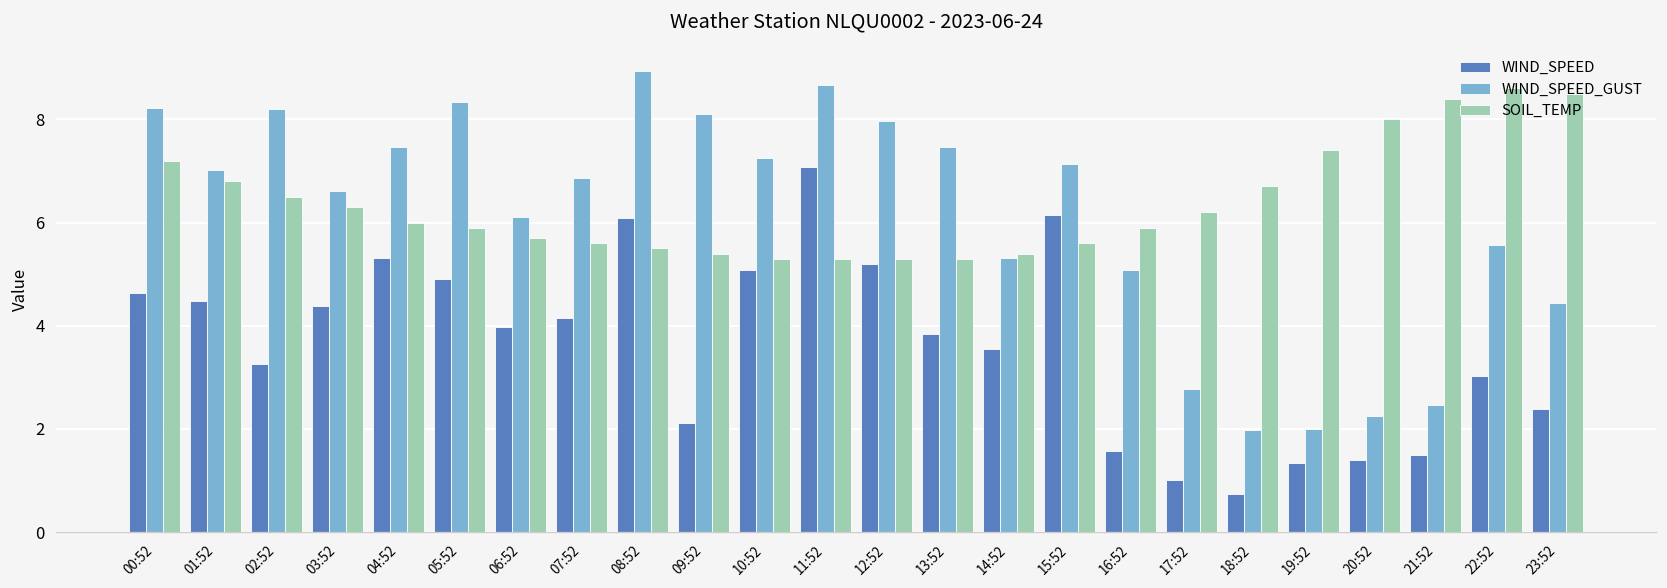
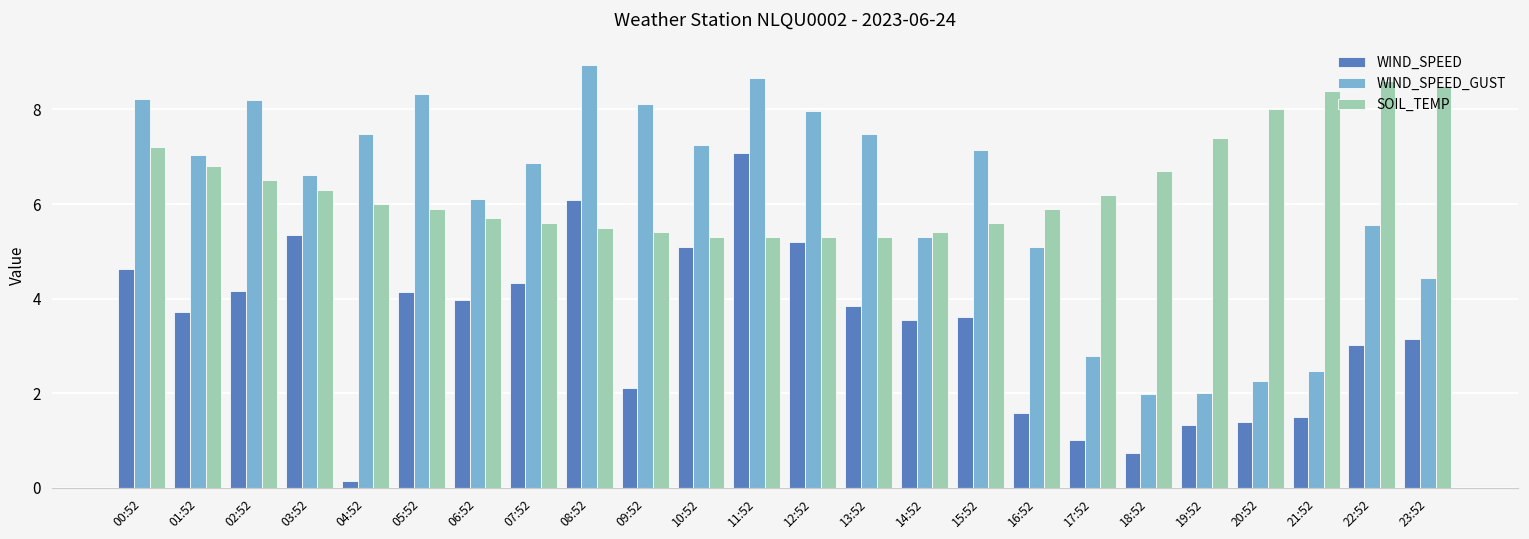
WIND_SPEED, 01:52: 4.5 -> 3.7
WIND_SPEED, 02:52: 3.3 -> 4.2
WIND_SPEED, 03:52: 4.4 -> 5.3
WIND_SPEED, 04:52: 5.3 -> 0.1
WIND_SPEED, 05:52: 4.9 -> 4.1
WIND_SPEED, 07:52: 4.1 -> 4.3
WIND_SPEED, 15:52: 6.2 -> 3.6
WIND_SPEED, 23:52: 2.4 -> 3.1
